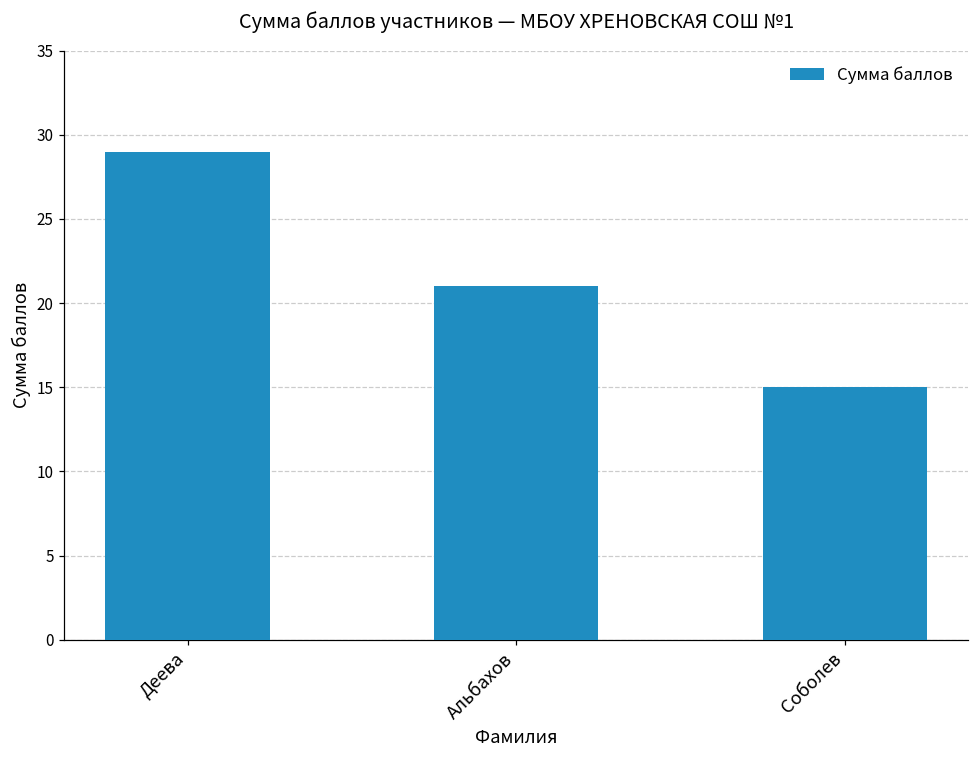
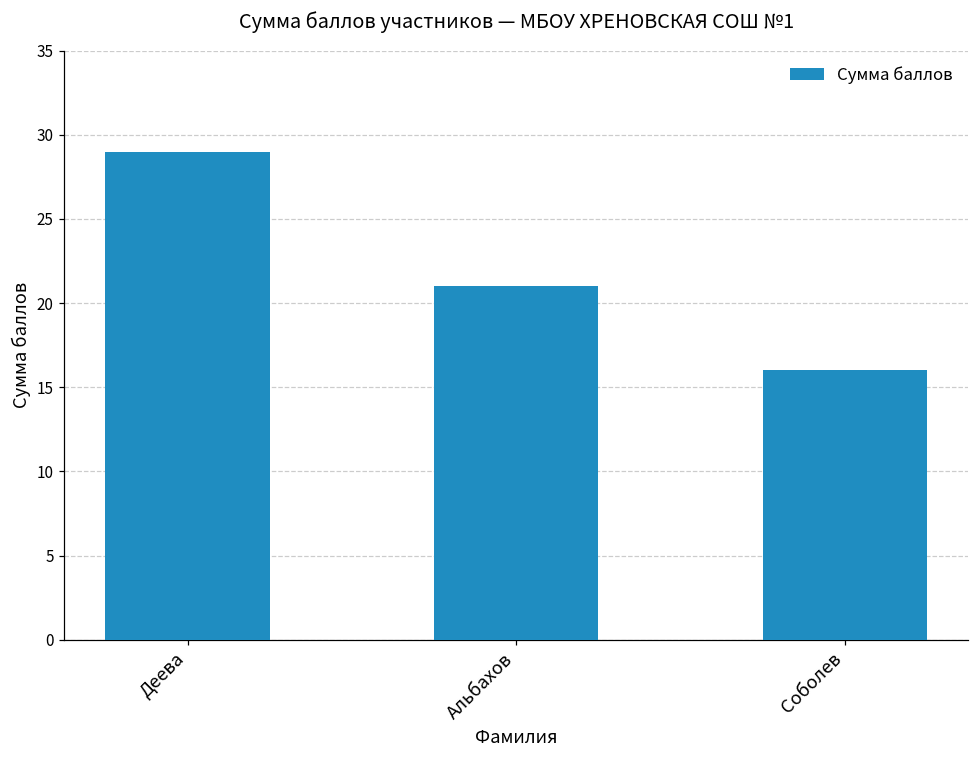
Соболев: 15 -> 16
